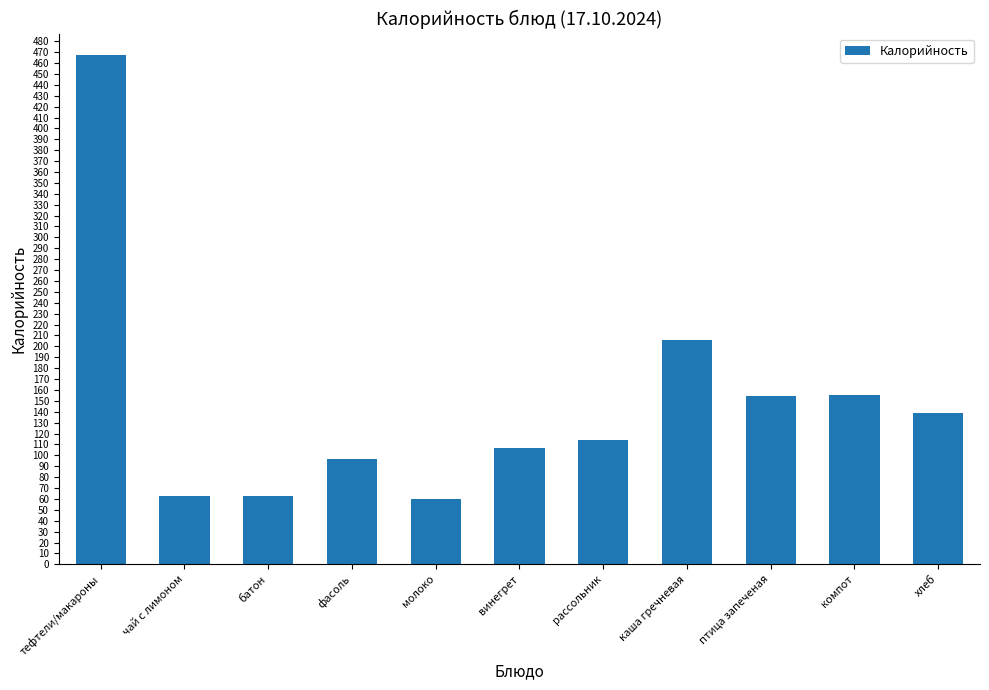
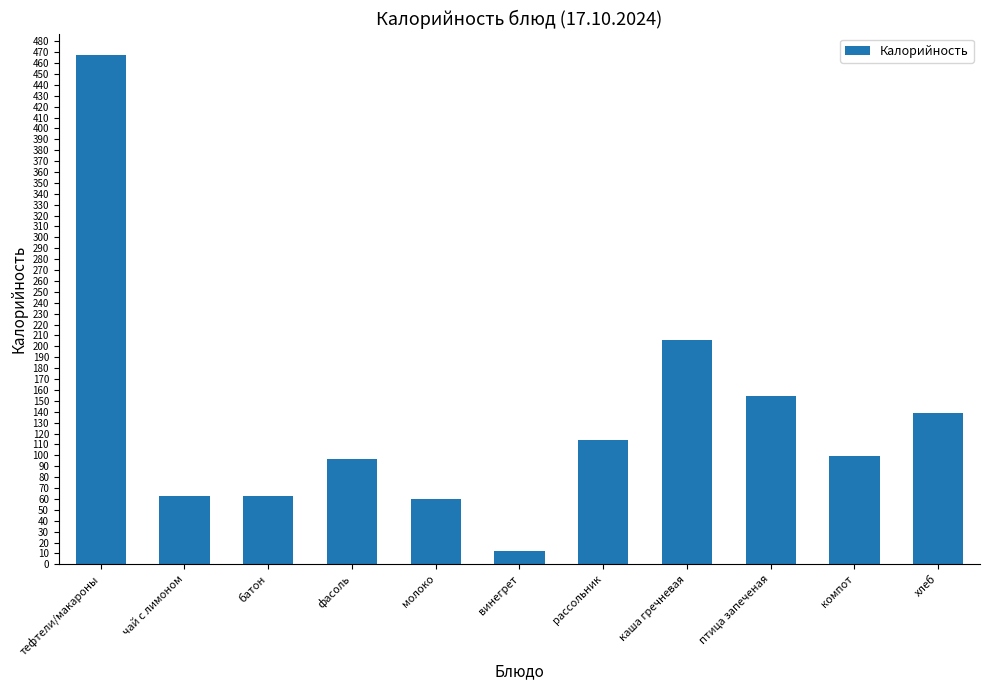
винегрет: 107 -> 12
компот: 155 -> 99
